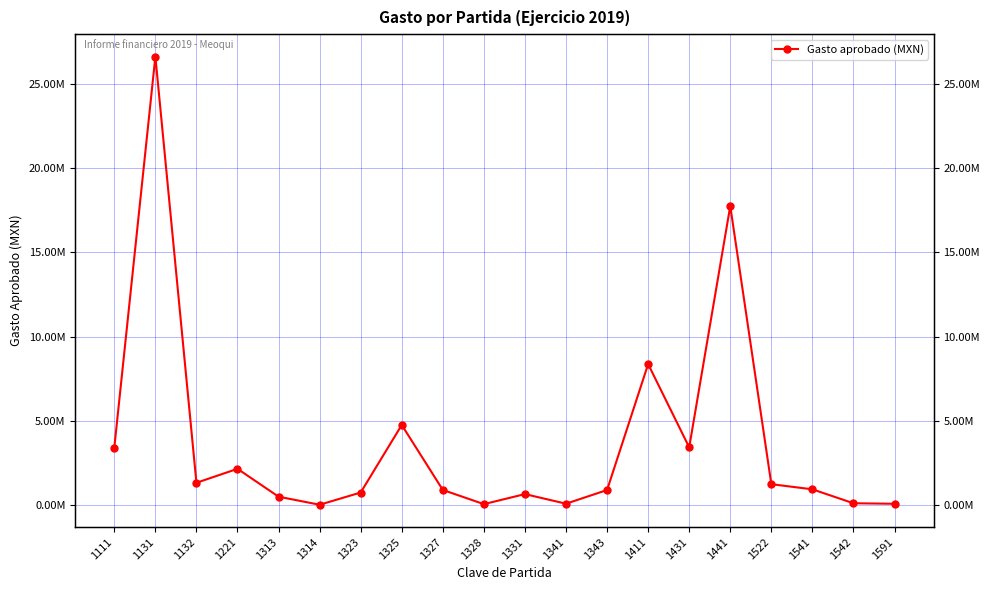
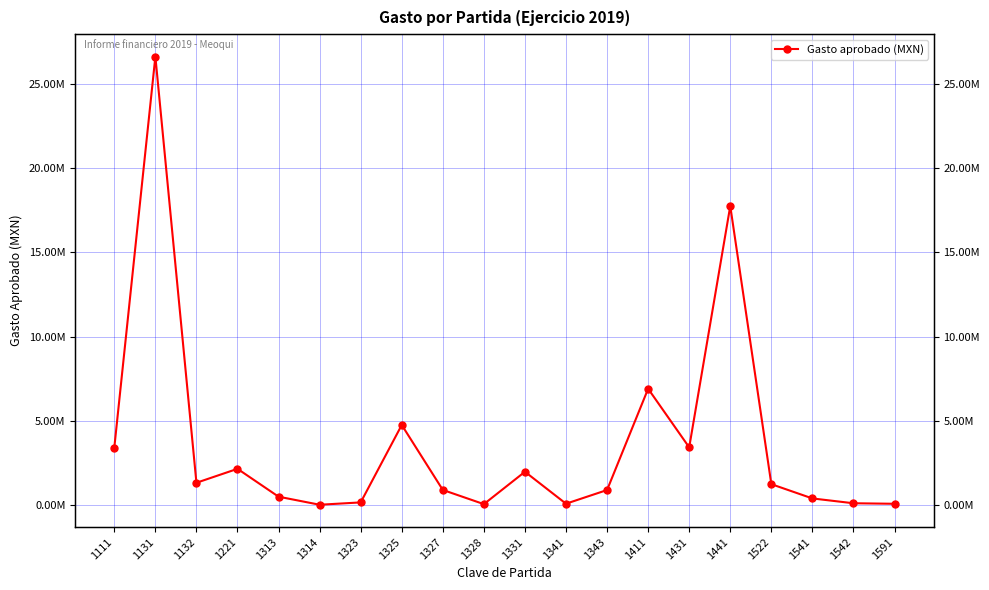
1323: 700000 -> 100000
1331: 600000 -> 2000000
1411: 8400000 -> 6900000
1541: 900000 -> 400000
